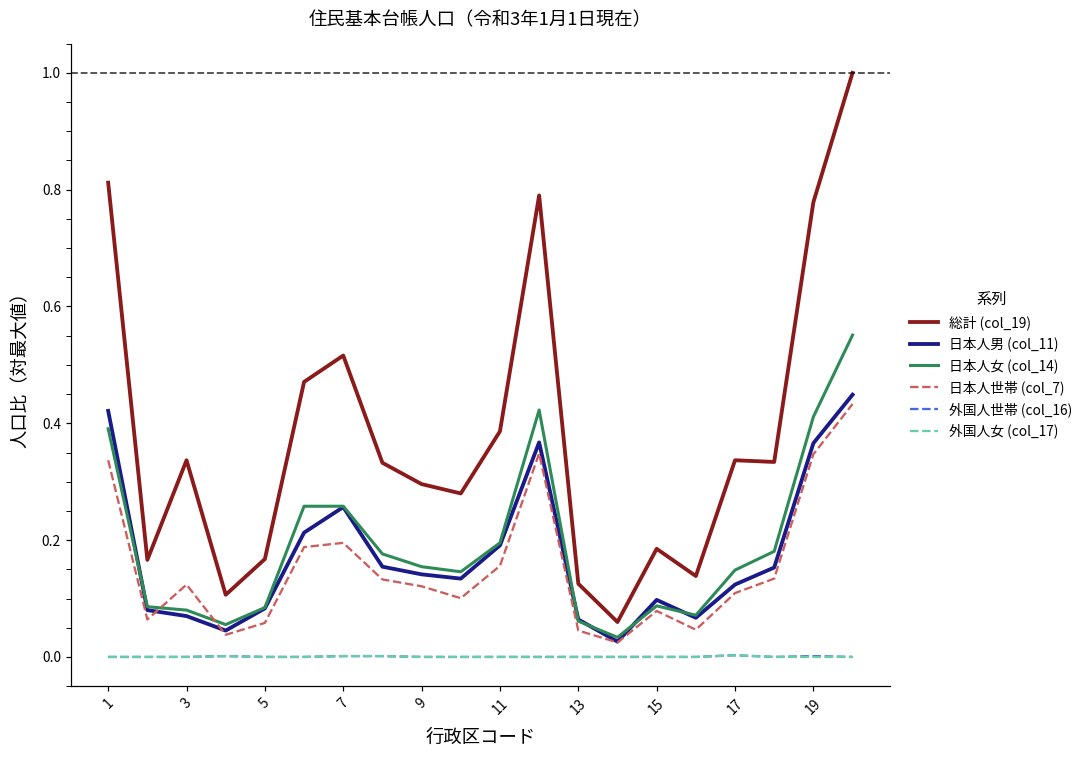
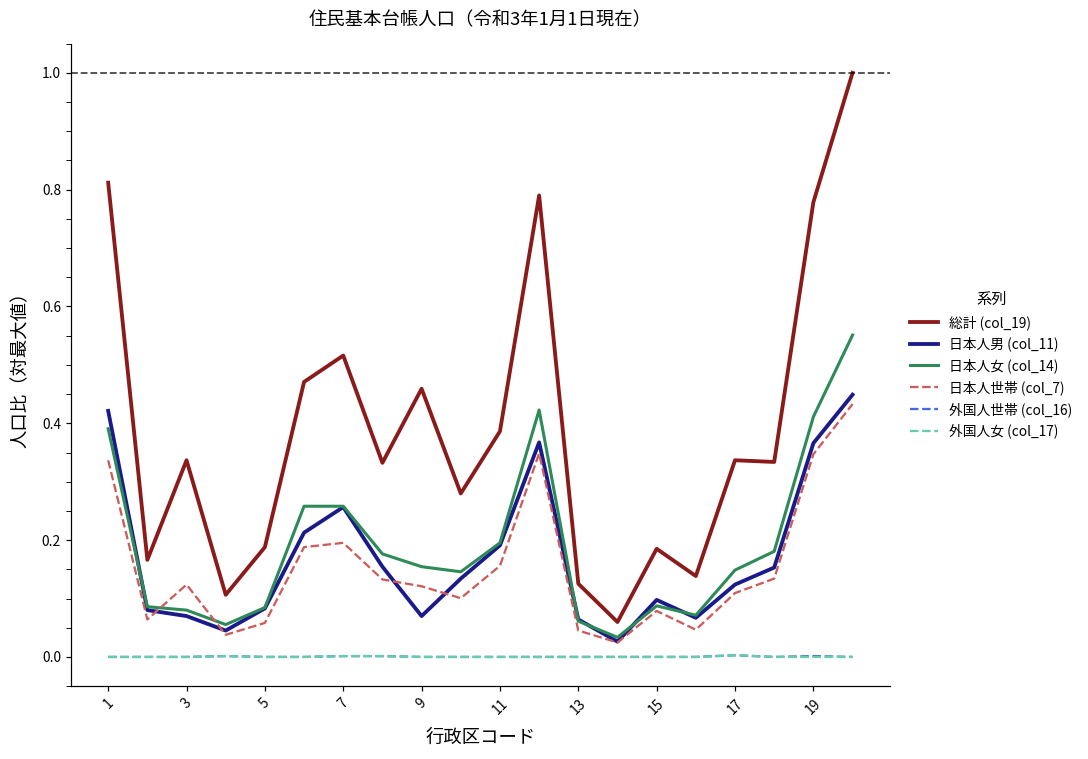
総計 (col_19), 5: 0.17 -> 0.19
総計 (col_19), 9: 0.30 -> 0.46
日本人男 (col_11), 9: 0.14 -> 0.07
